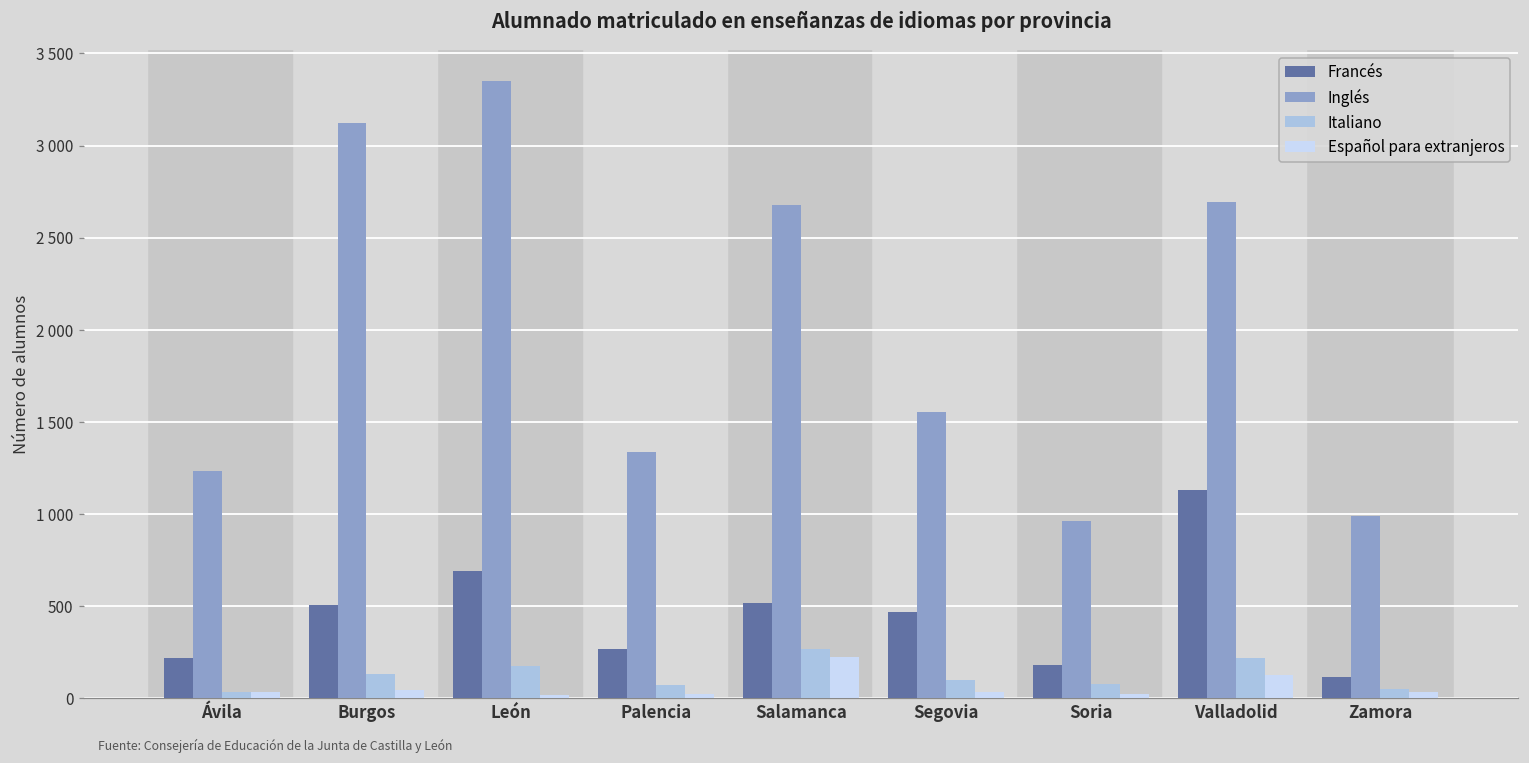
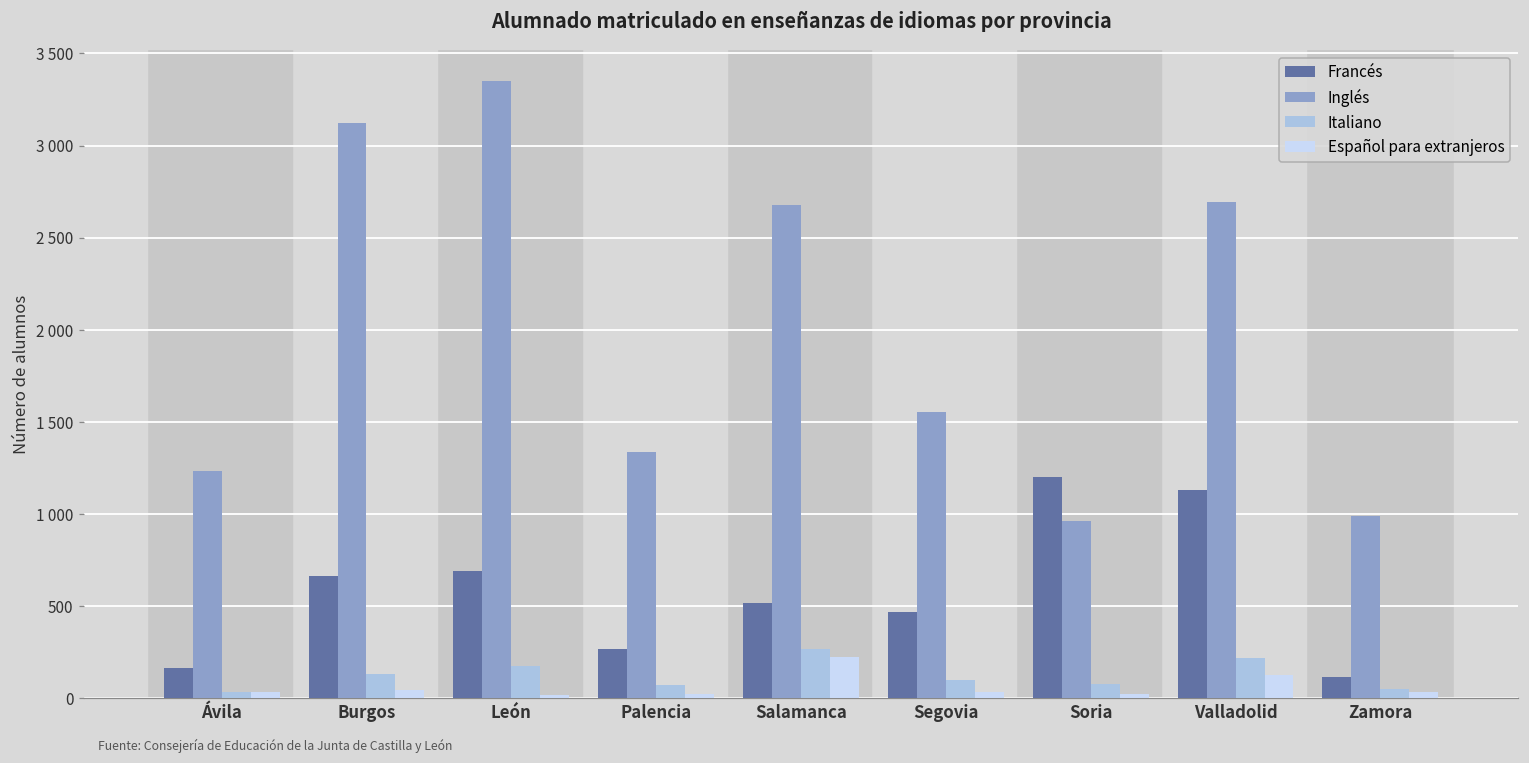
Francés, Ávila: 220 -> 170
Francés, Burgos: 510 -> 660
Francés, Soria: 180 -> 1200
